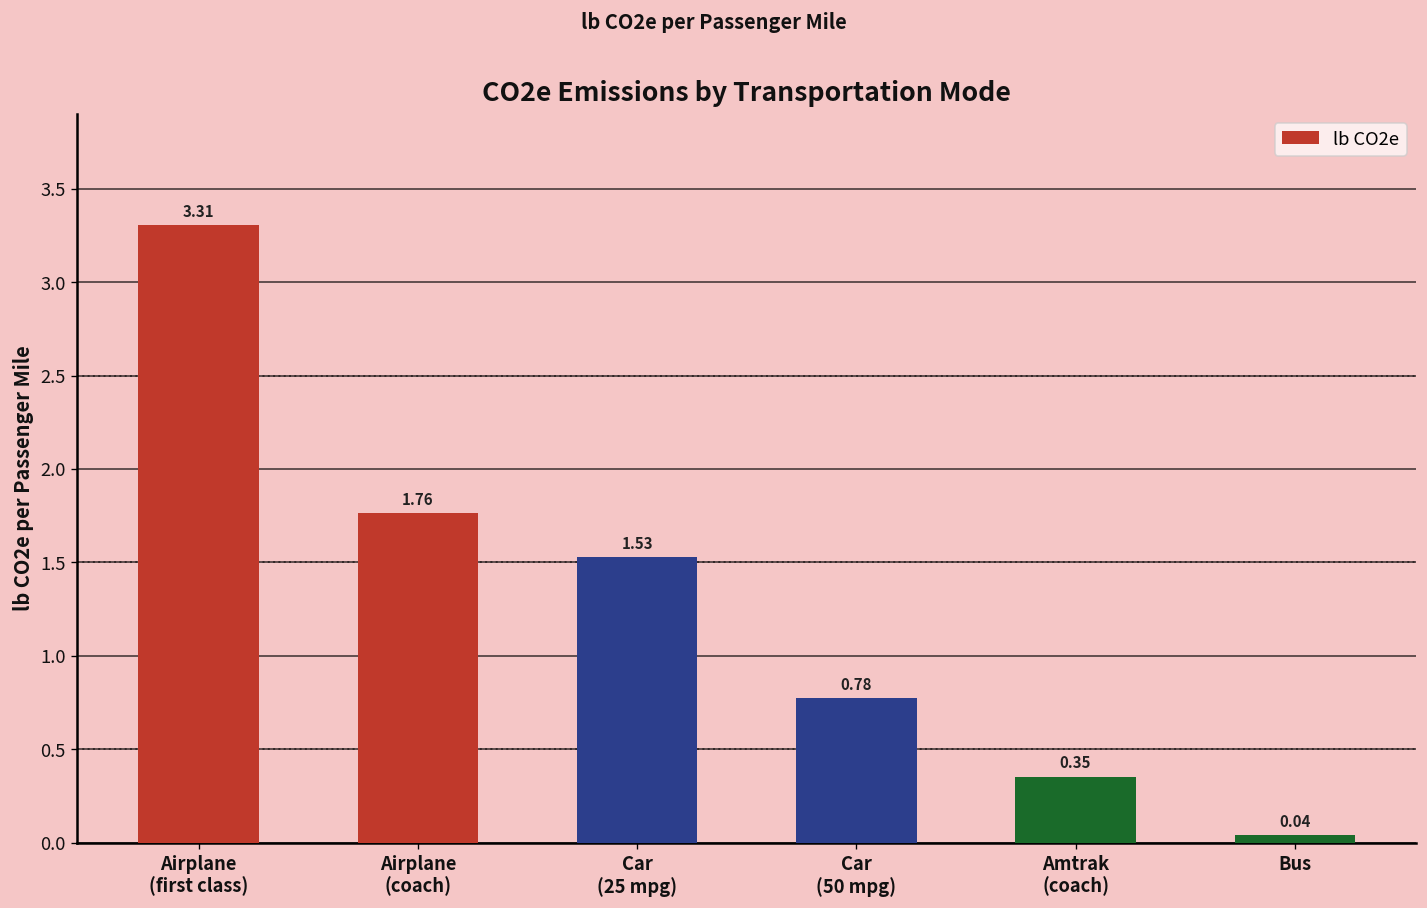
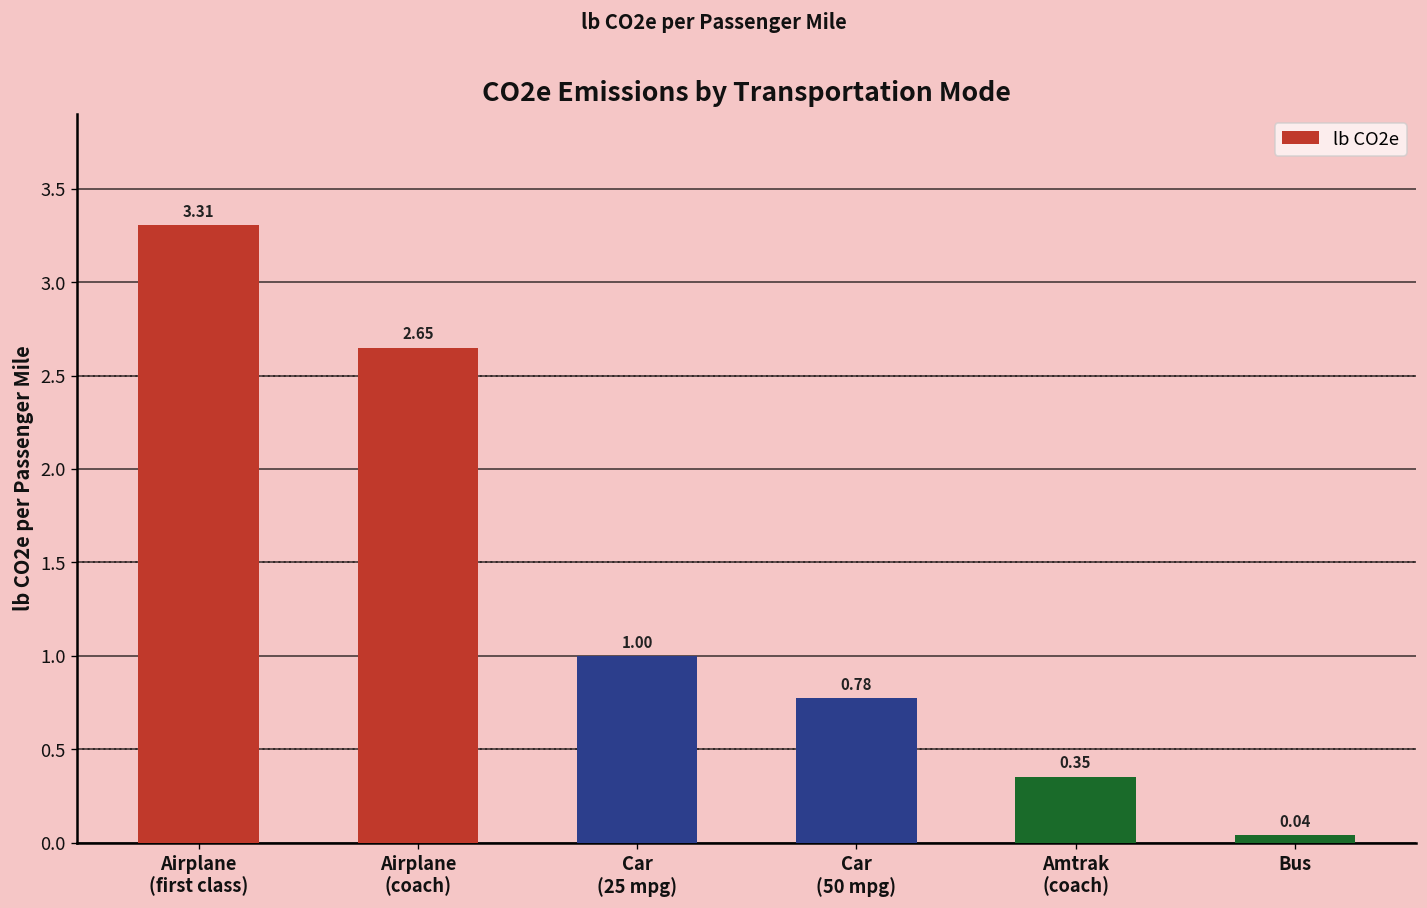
Airplane (coach): 1.76 -> 2.65
Car (25 mpg): 1.53 -> 1.00
